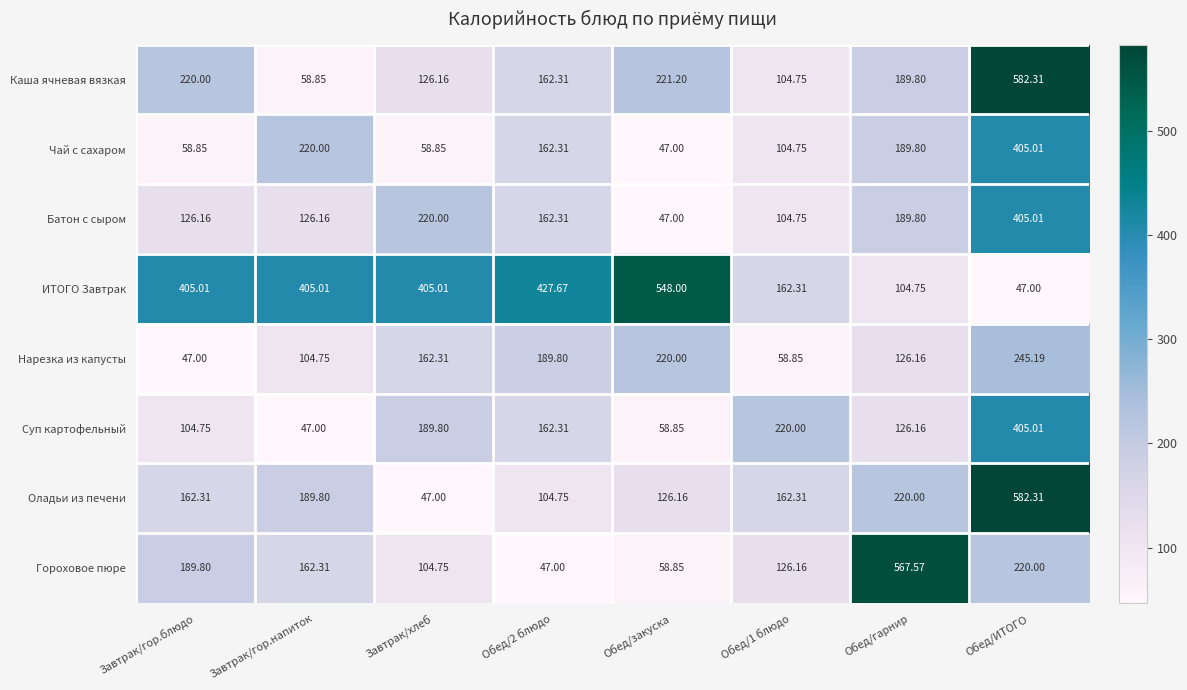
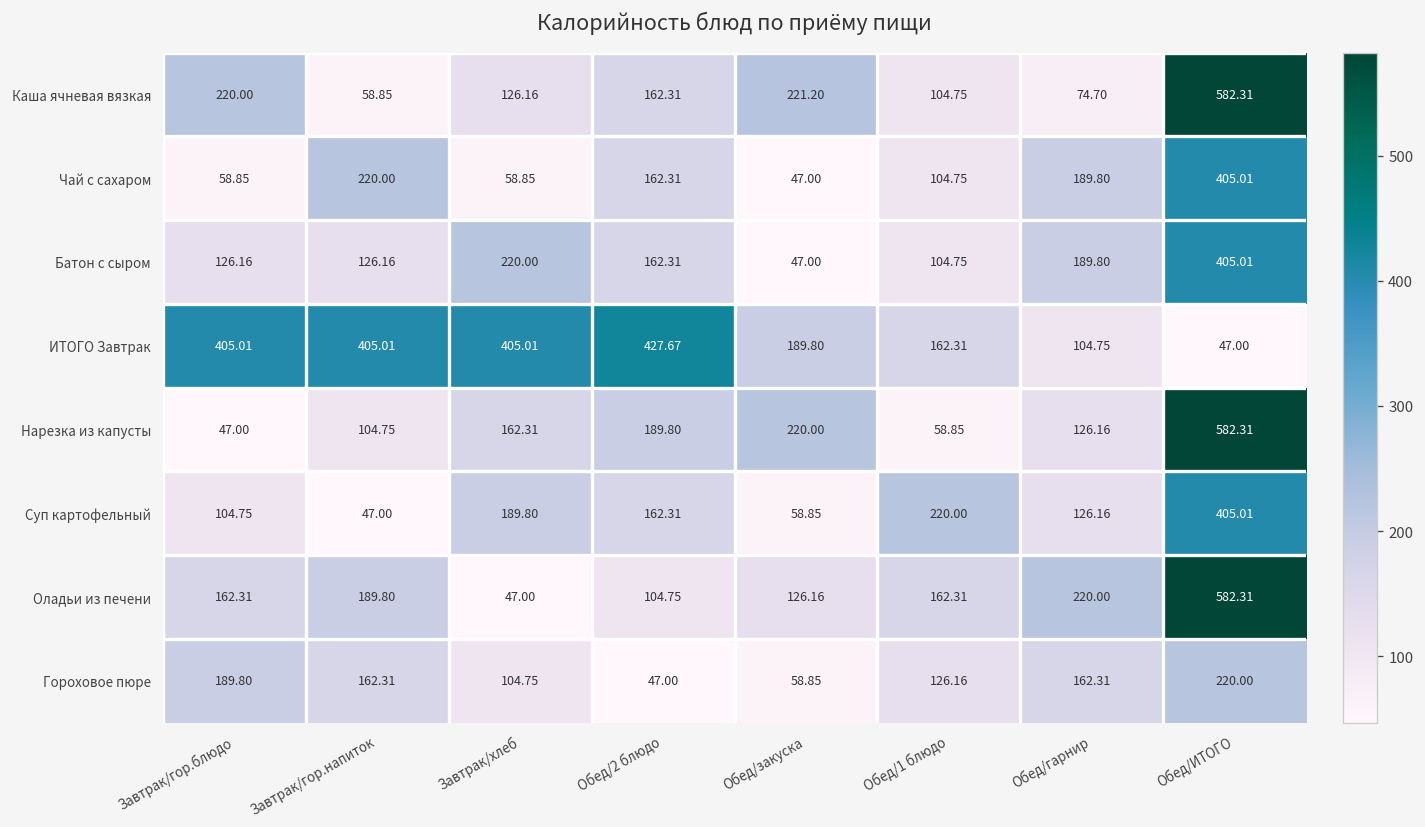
Каша ячневая вязкая, Обед/гарнир: 189.80 -> 74.70
ИТОГО Завтрак, Обед/закуска: 548.00 -> 189.80
Нарезка из капусты, Обед/ИТОГО: 245.19 -> 582.31
Гороховое пюре, Обед/гарнир: 567.57 -> 162.31
